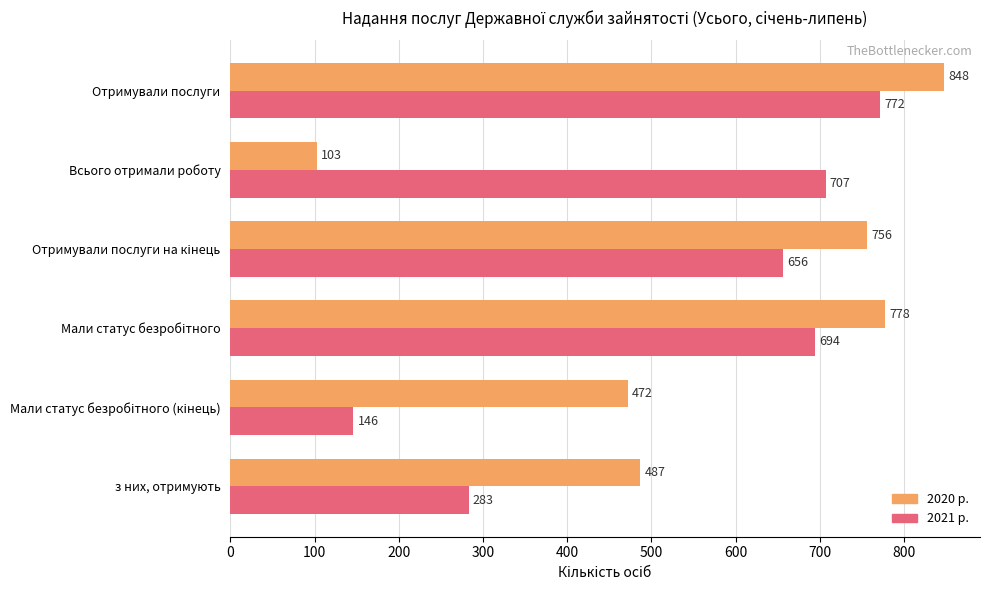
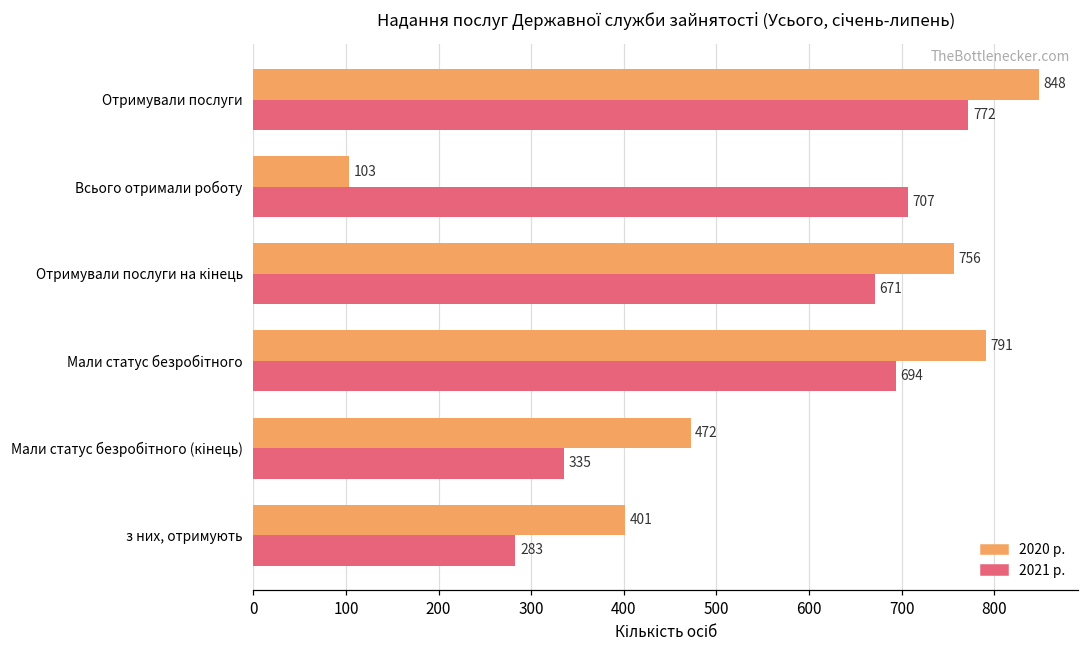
2021 р., Отримували послуги на кінець: 656 -> 671
2020 р., Мали статус безробітного: 778 -> 791
2021 р., Мали статус безробітного (кінець): 146 -> 335
2020 р., з них, отримують: 487 -> 401
